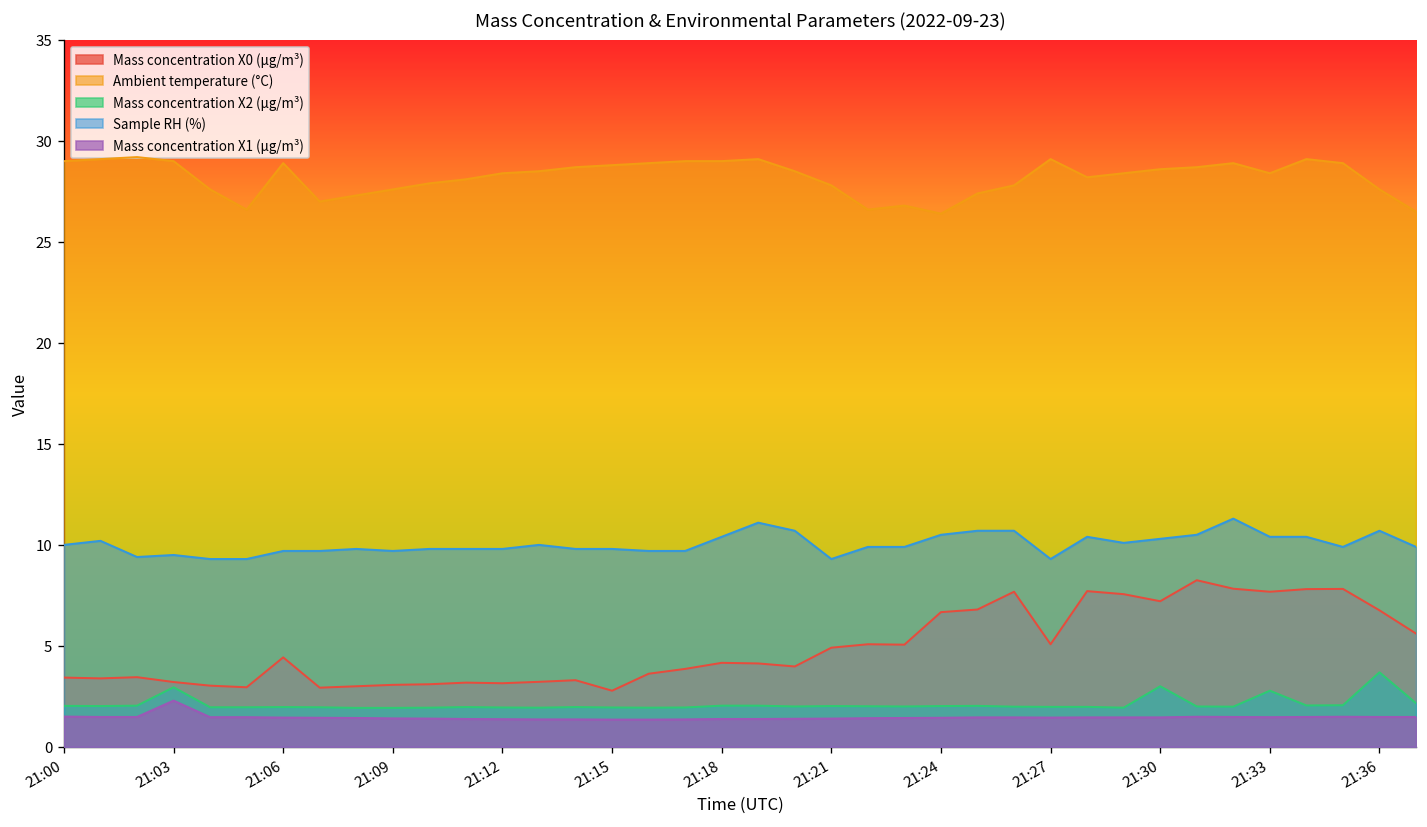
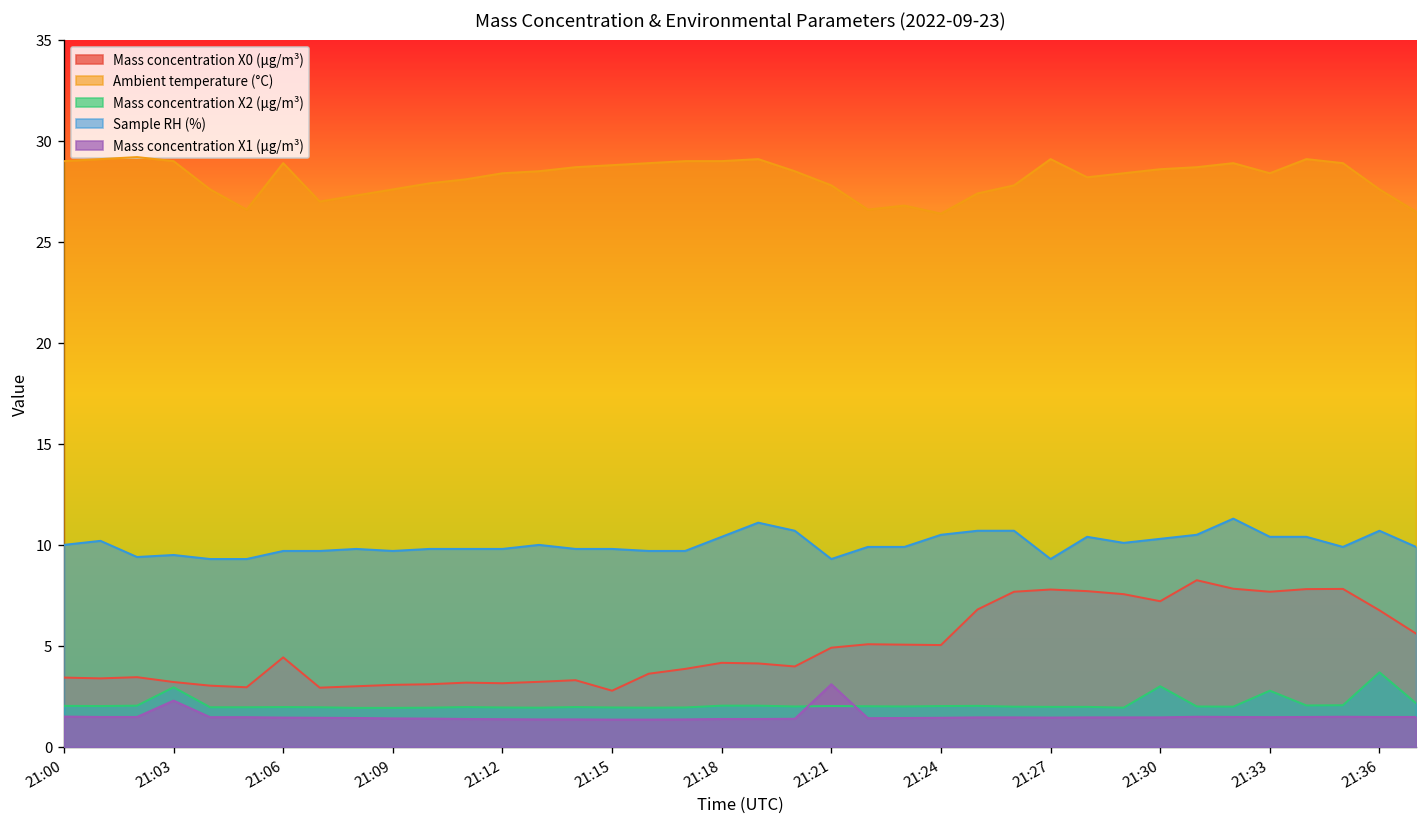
Mass concentration X1 (μg/m³), 21:21: 1.4 -> 3.1
Mass concentration X0 (μg/m³), 21:24: 6.7 -> 5.0
Mass concentration X0 (μg/m³), 21:27: 5.1 -> 7.8
